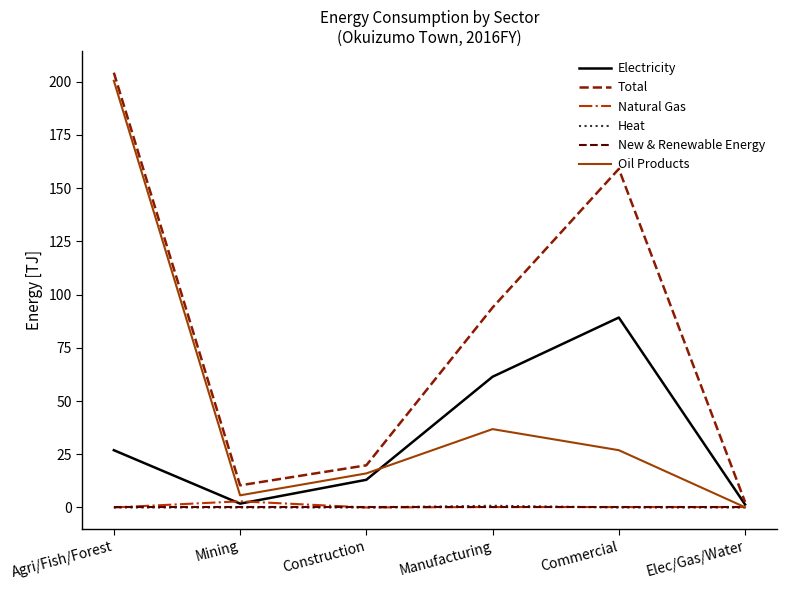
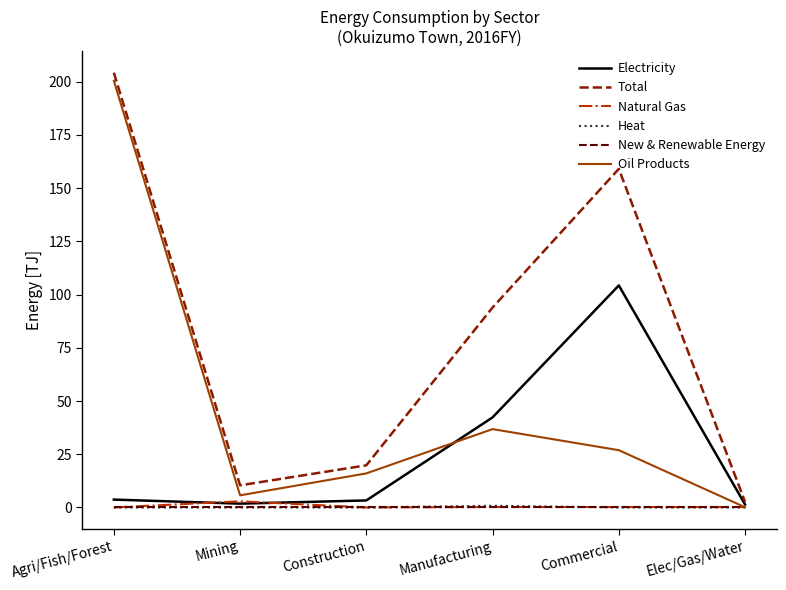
Electricity, Agri/Fish/Forest: 27 -> 4
Electricity, Construction: 13 -> 3
Electricity, Manufacturing: 61 -> 42
Electricity, Commercial: 89 -> 104
